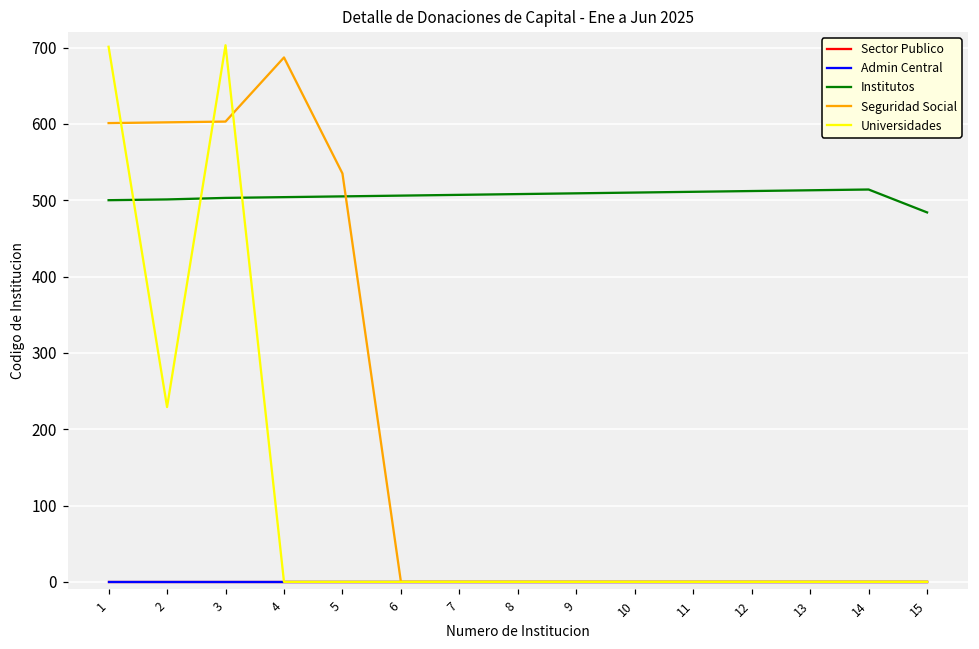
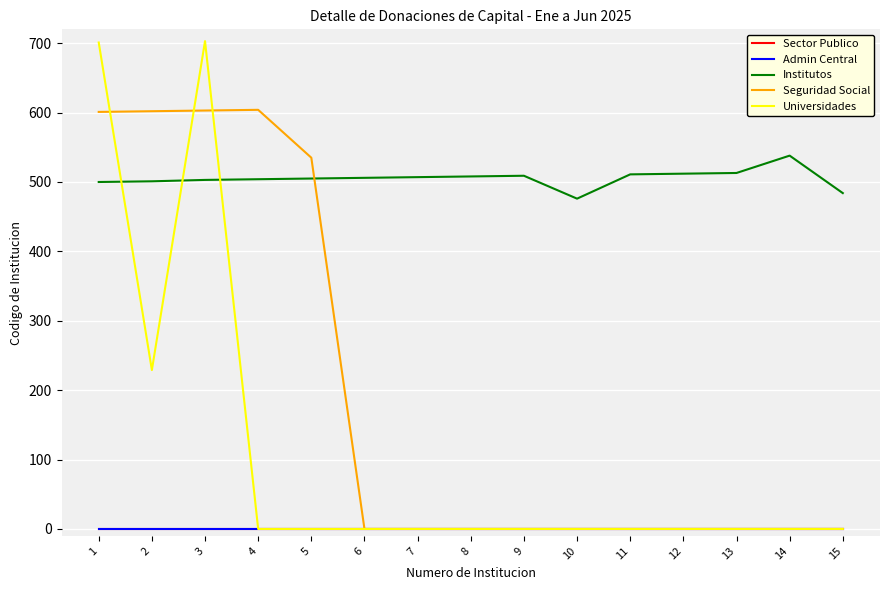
Seguridad Social, 4: 690 -> 600
Institutos, 10: 510 -> 480
Institutos, 14: 510 -> 540
